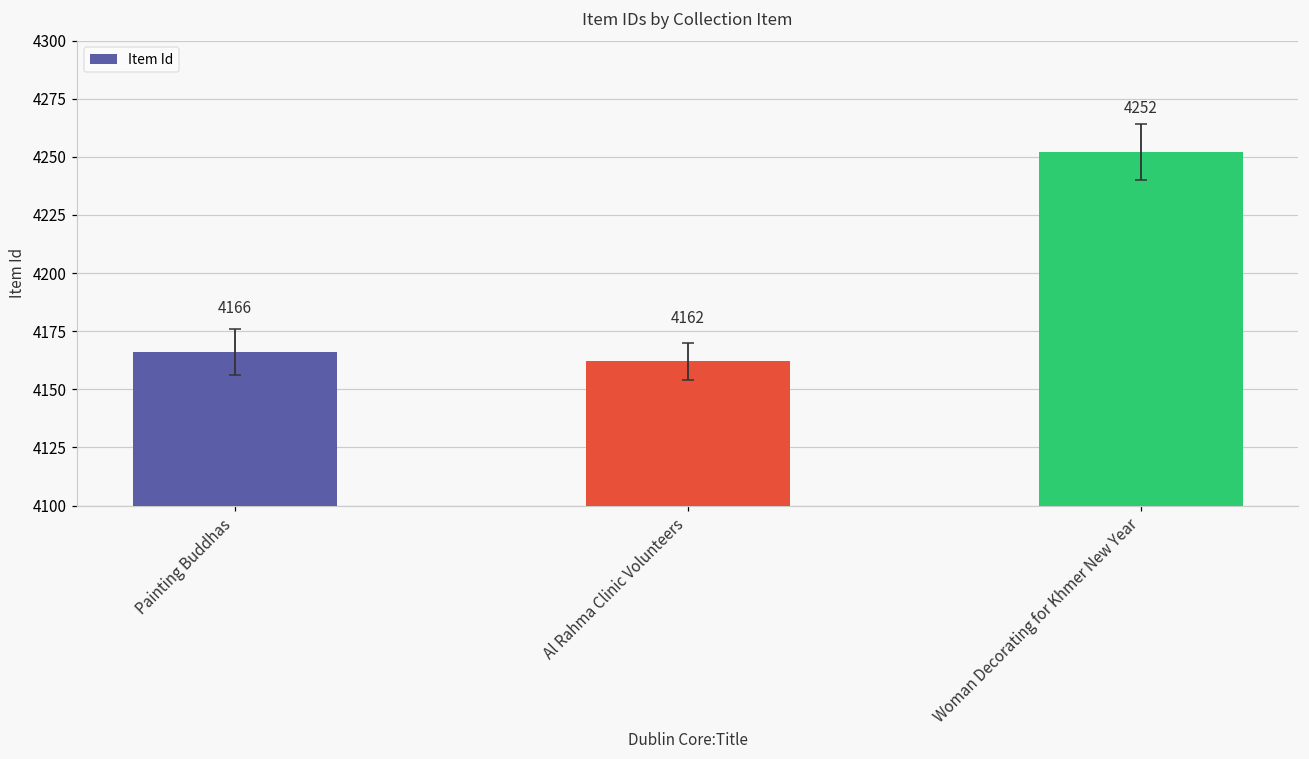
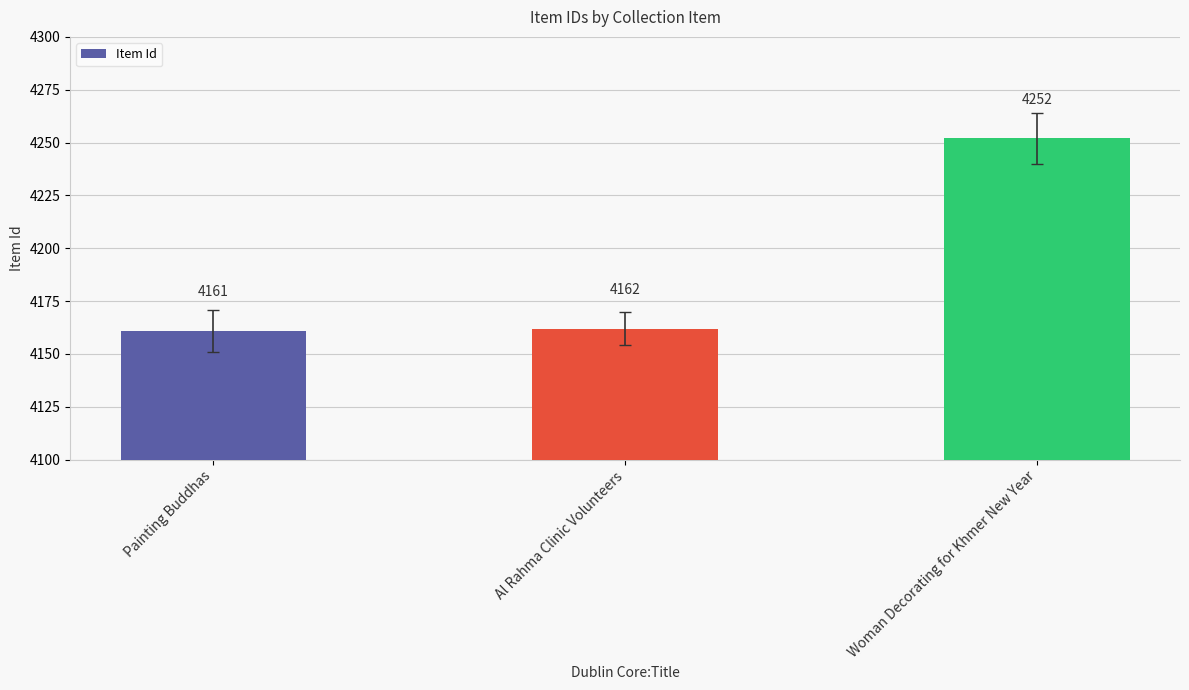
Item Id, Painting Buddhas: 4166 -> 4161
